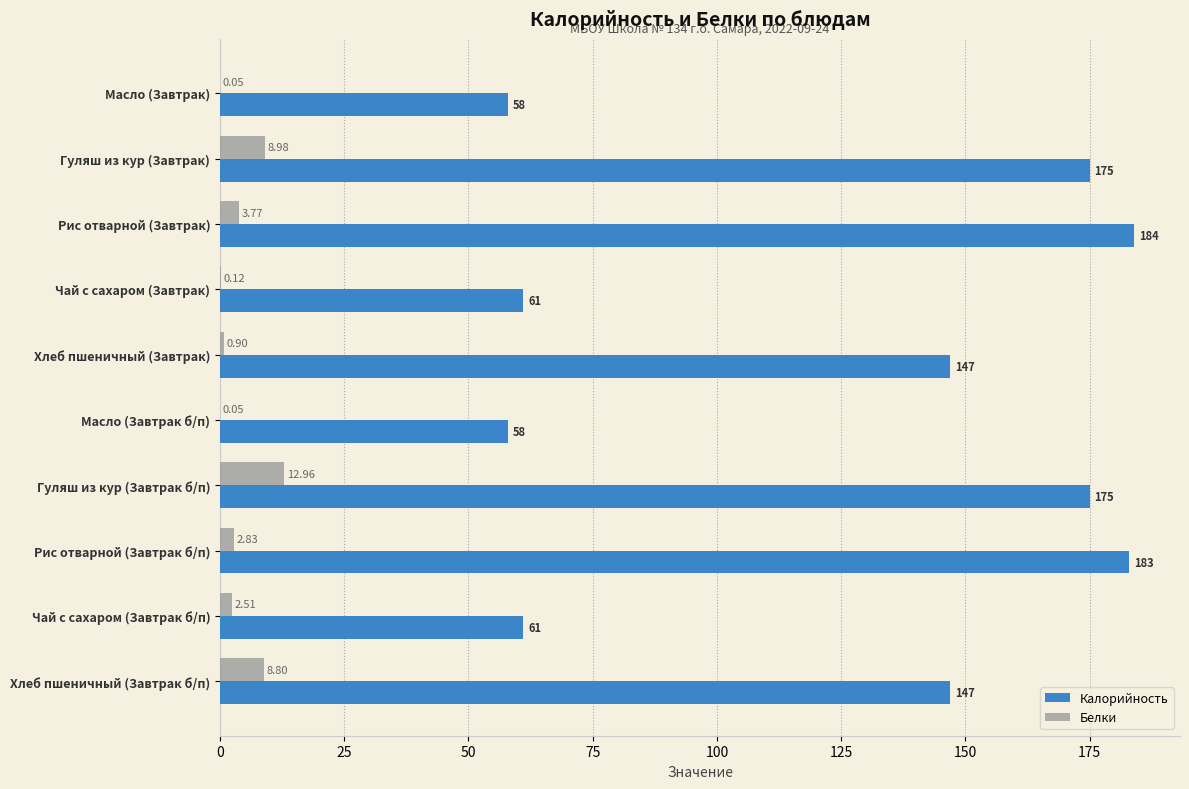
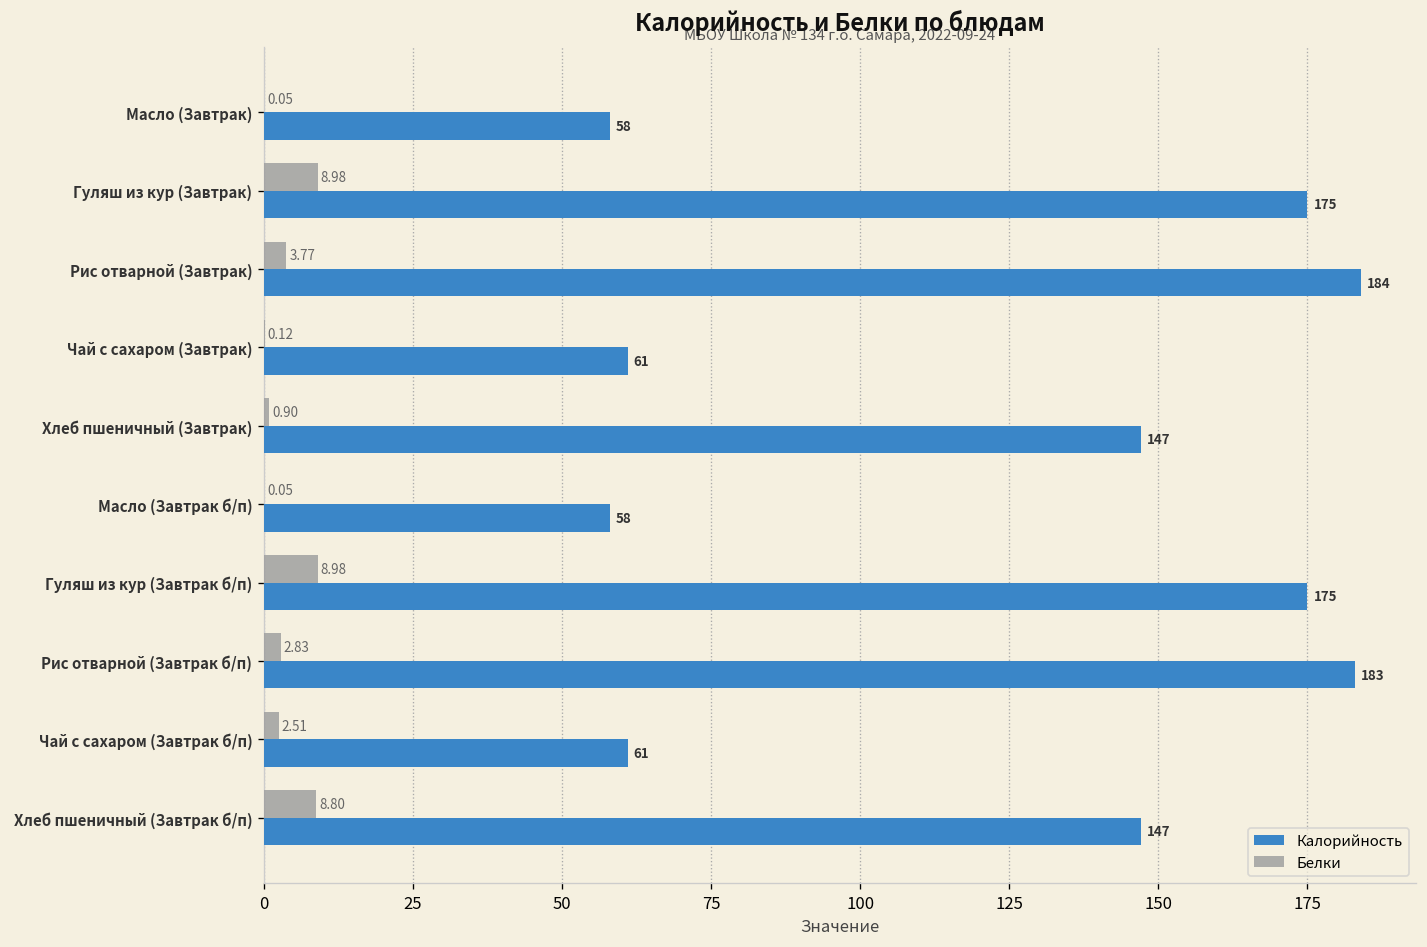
Белки, Гуляш из кур (Завтрак б/п): 12.96 -> 8.98
